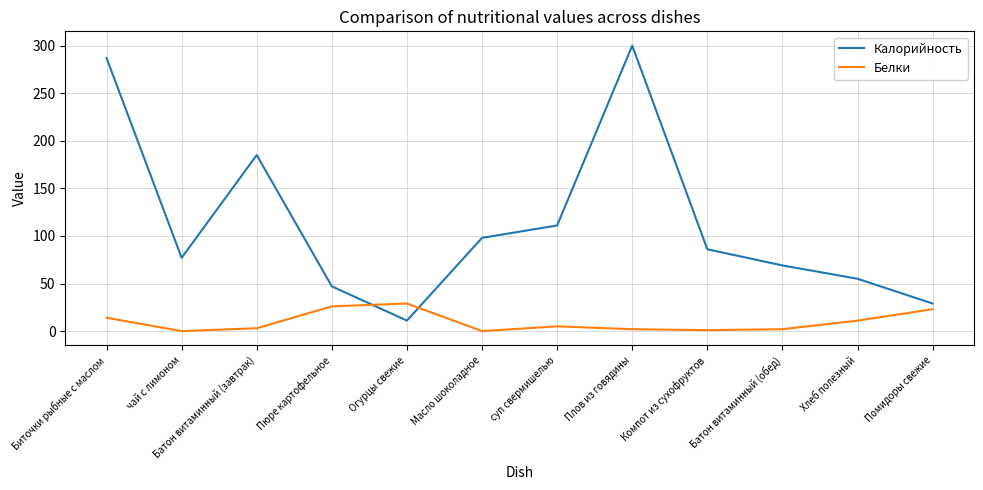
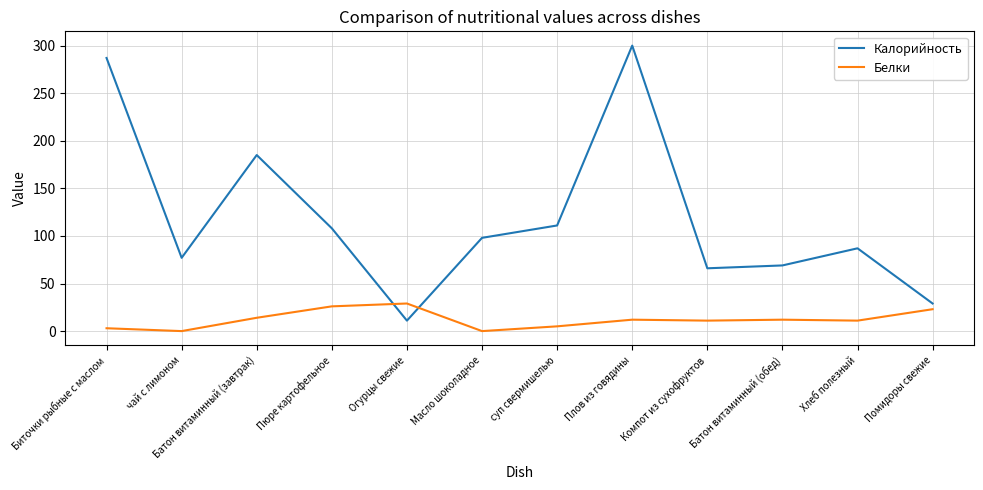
Белки, Биточки рыбные с маслом: 10 -> 0
Белки, Батон витаминный (завтрак): 0 -> 10
Калорийность, Пюре картофельное: 50 -> 110
Белки, Плов из говядины: 0 -> 10
Калорийность, Компот из сухофруктов: 90 -> 70
Белки, Компот из сухофруктов: 0 -> 10
Белки, Батон витаминный (обед): 0 -> 10
Калорийность, Хлеб полезный: 60 -> 90
